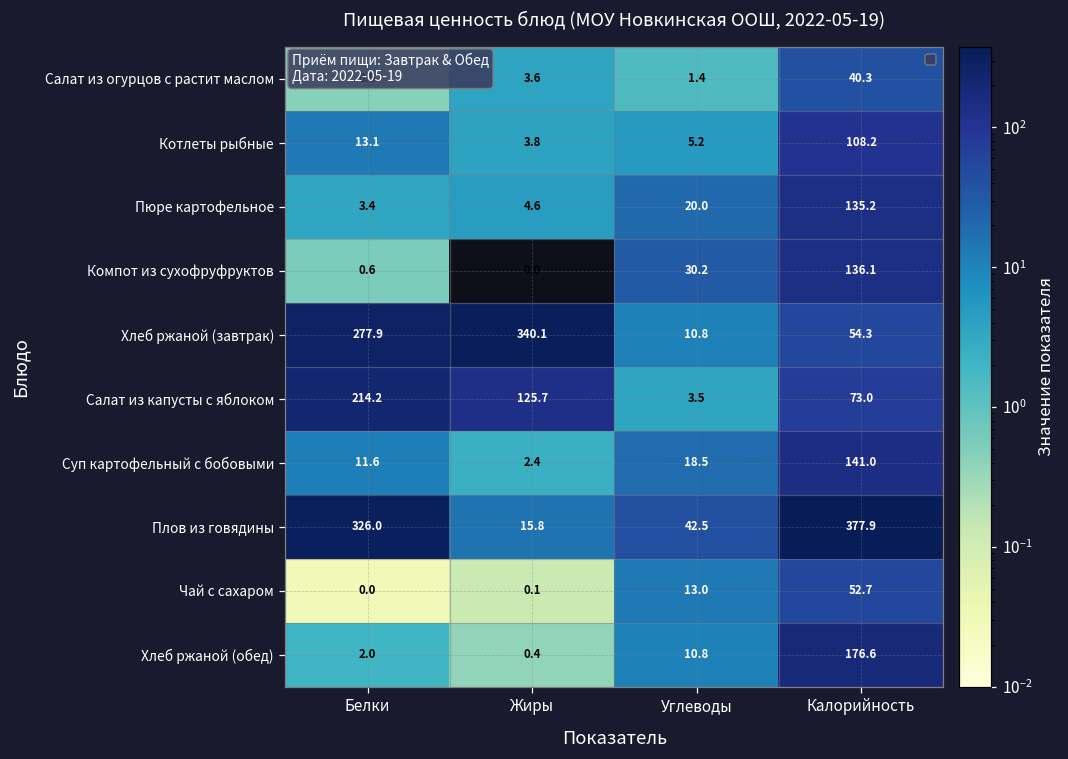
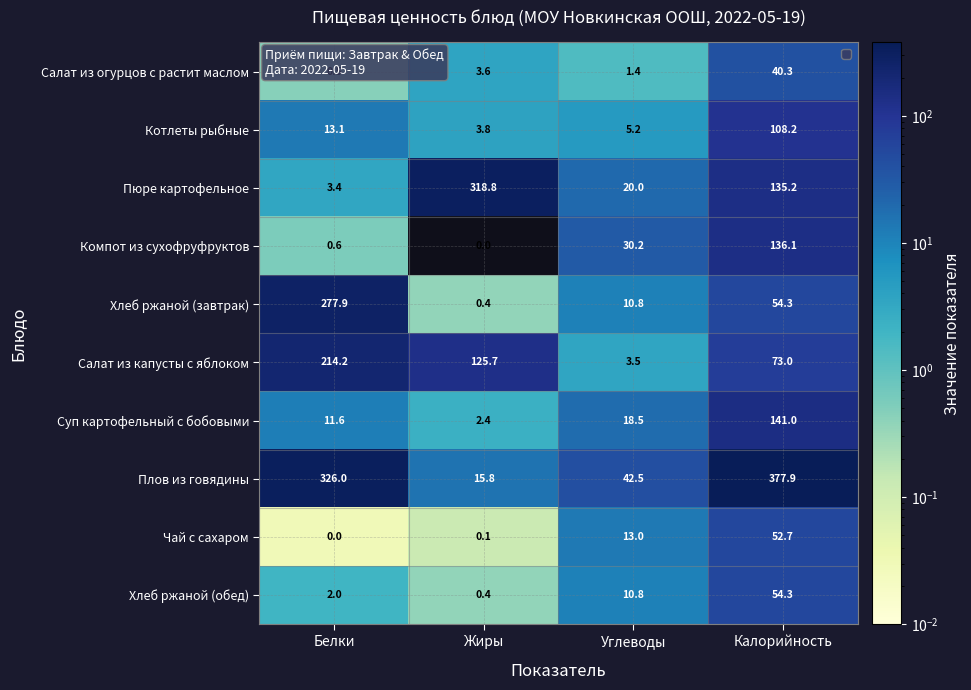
Пюре картофельное, Жиры: 4.6 -> 318.8
Хлеб ржаной (завтрак), Жиры: 340.1 -> 0.4
Хлеб ржаной (обед), Калорийность: 176.6 -> 54.3
